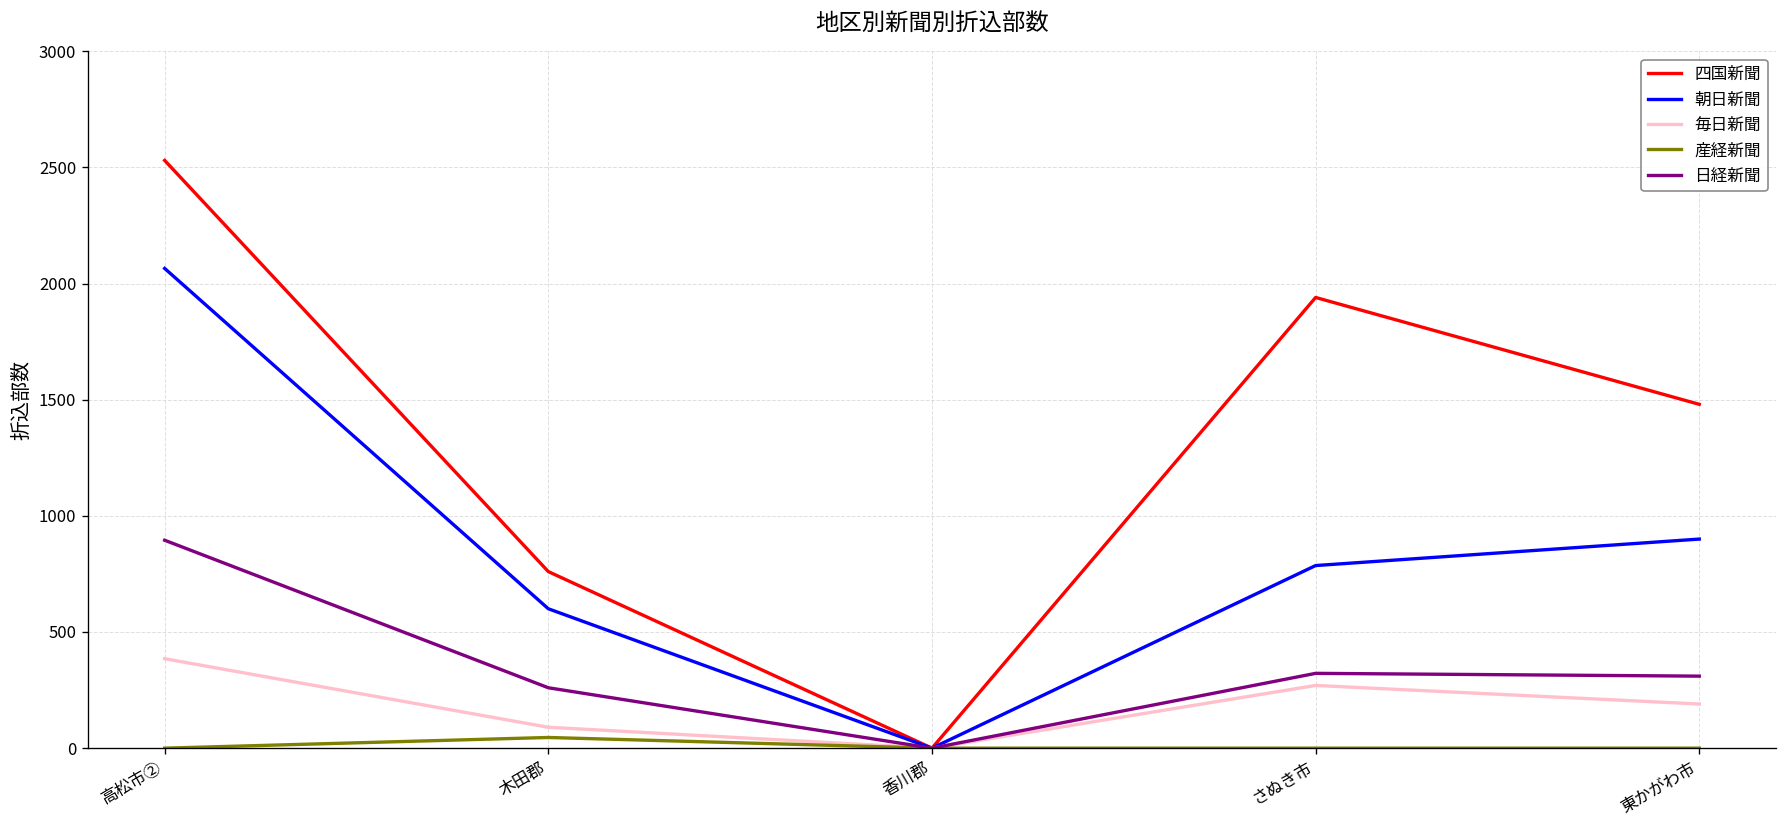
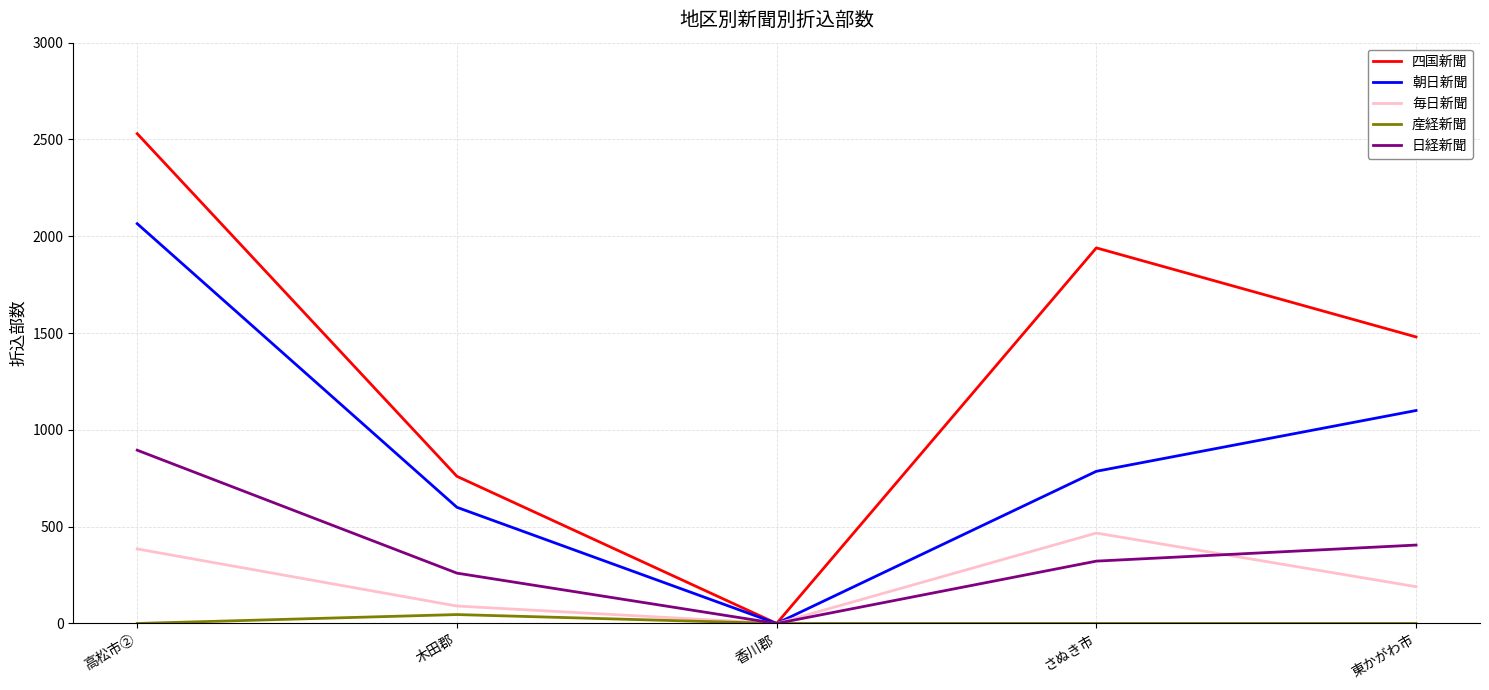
毎日新聞, さぬき市: 270 -> 470
朝日新聞, 東かがわ市: 900 -> 1100
日経新聞, 東かがわ市: 310 -> 410
